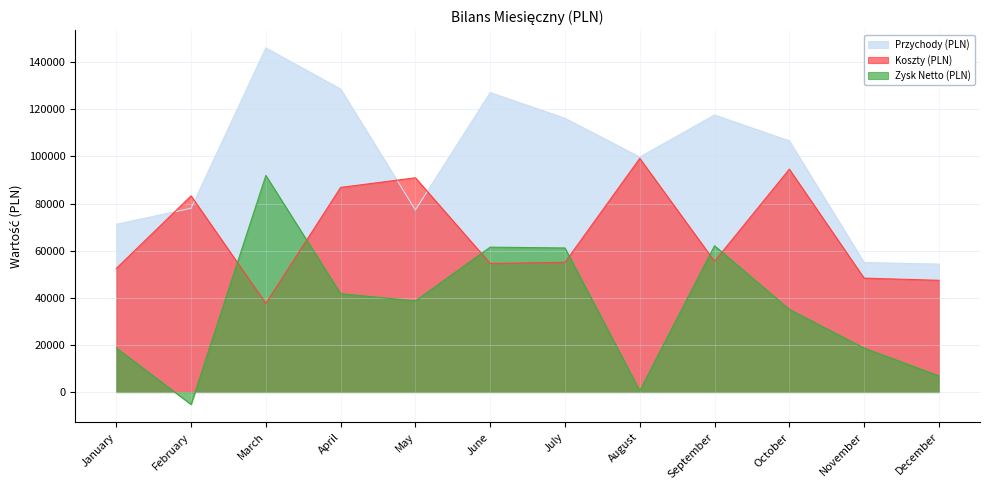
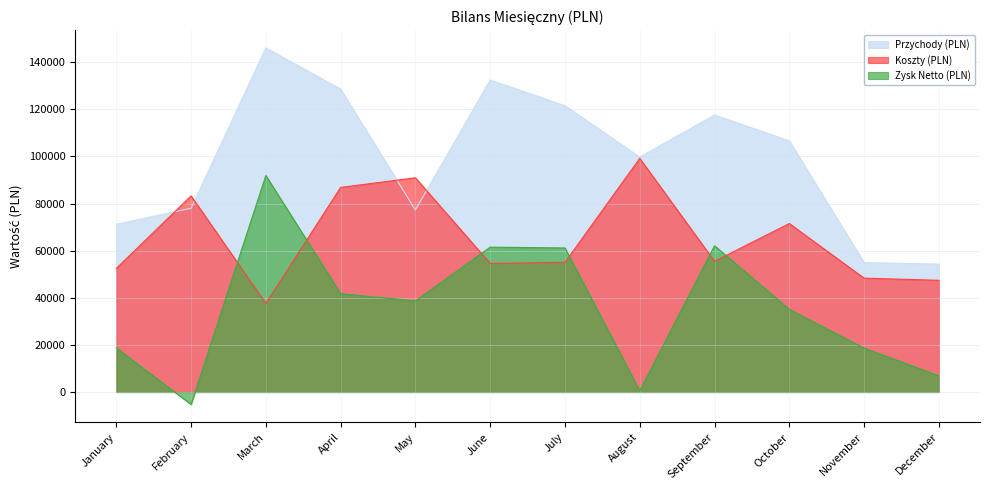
Przychody (PLN), June: 127000 -> 132000
Przychody (PLN), July: 116000 -> 122000
Koszty (PLN), October: 95000 -> 72000
